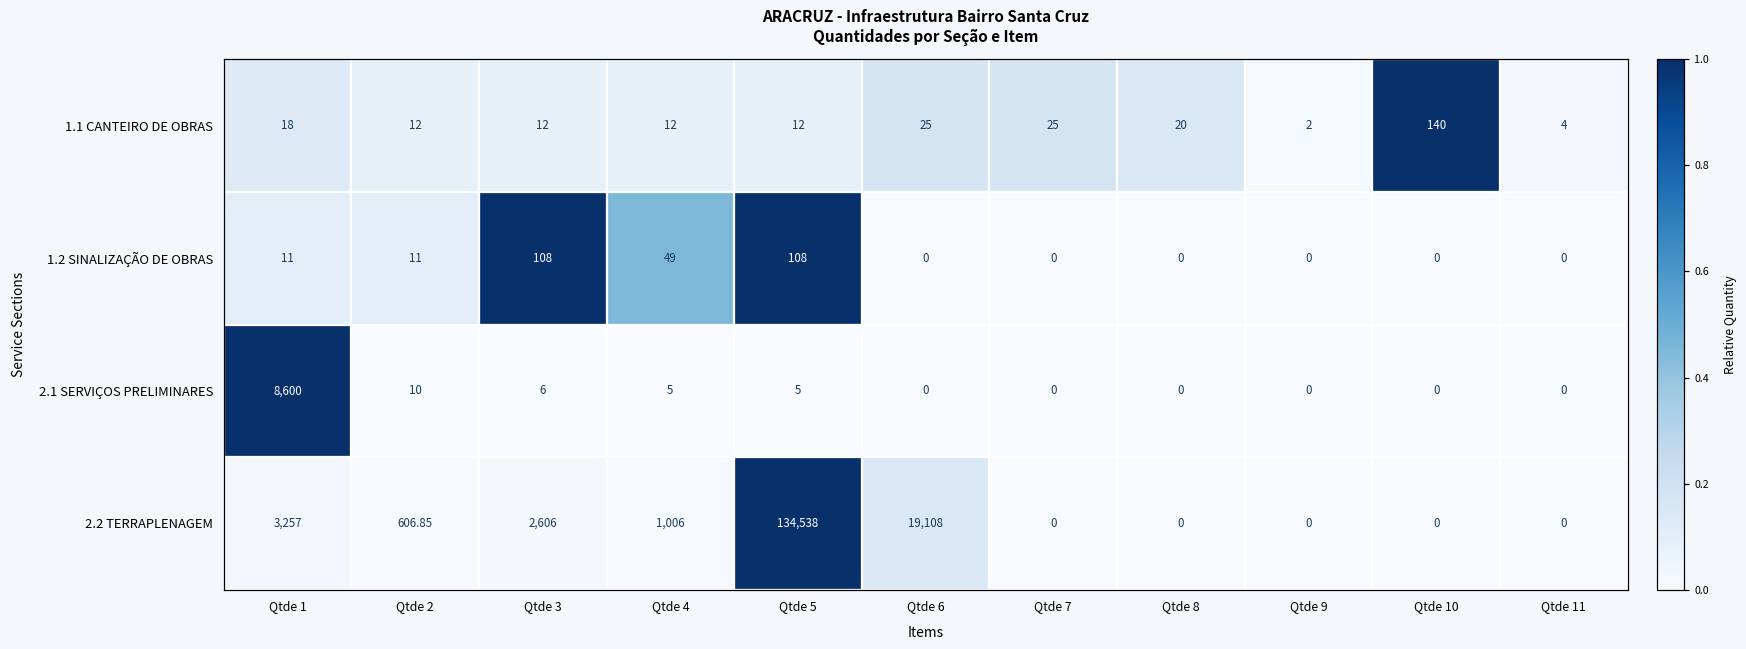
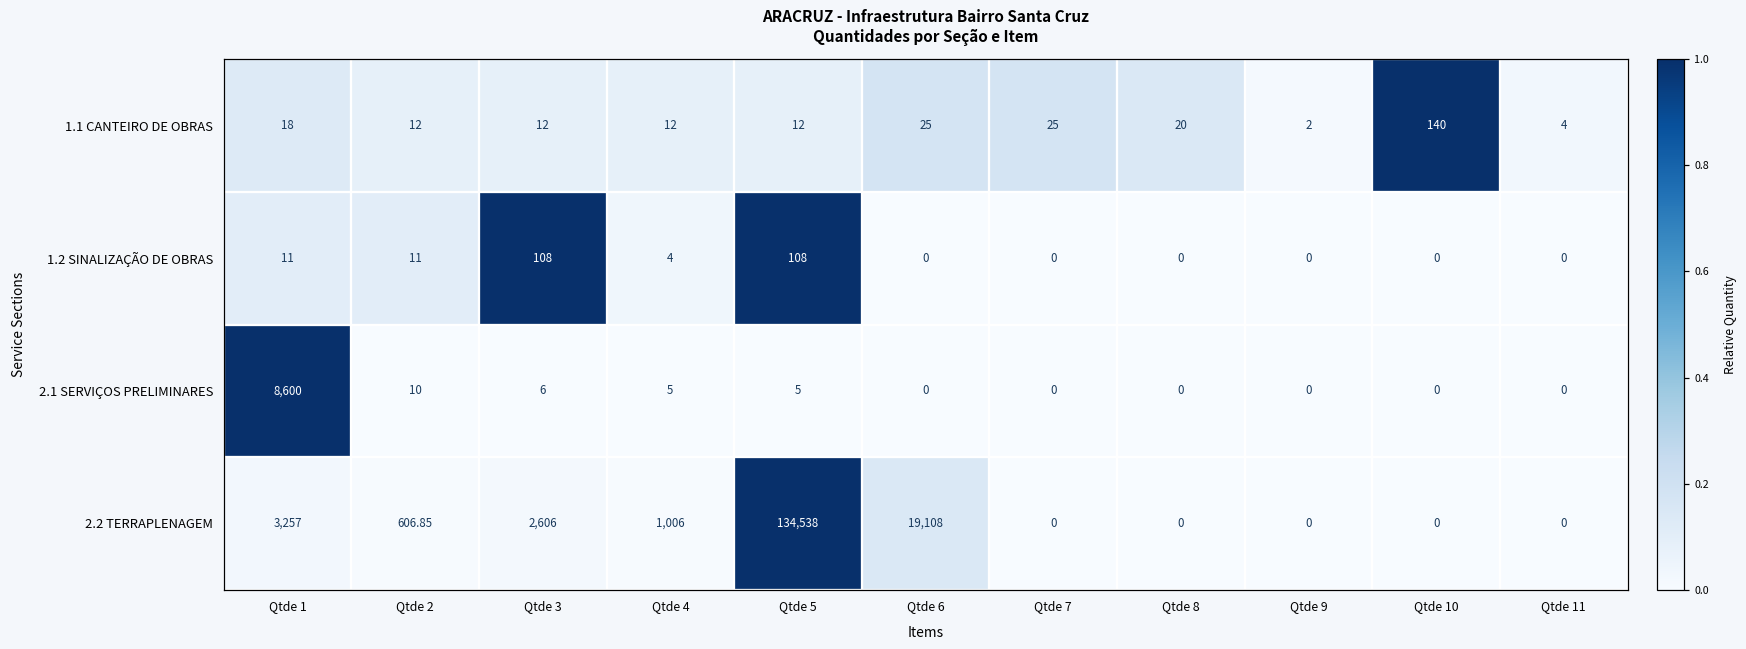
1.2 SINALIZAÇÃO DE OBRAS, Qtde 4: 49 -> 4
